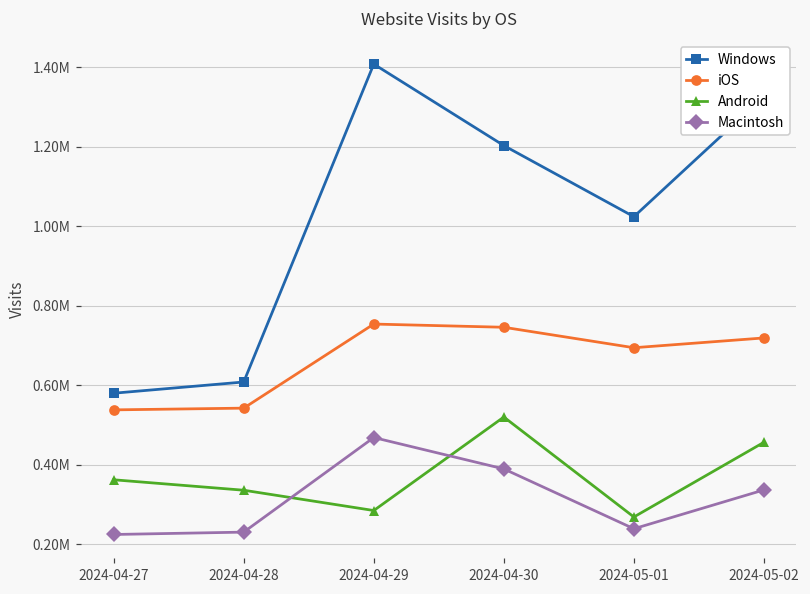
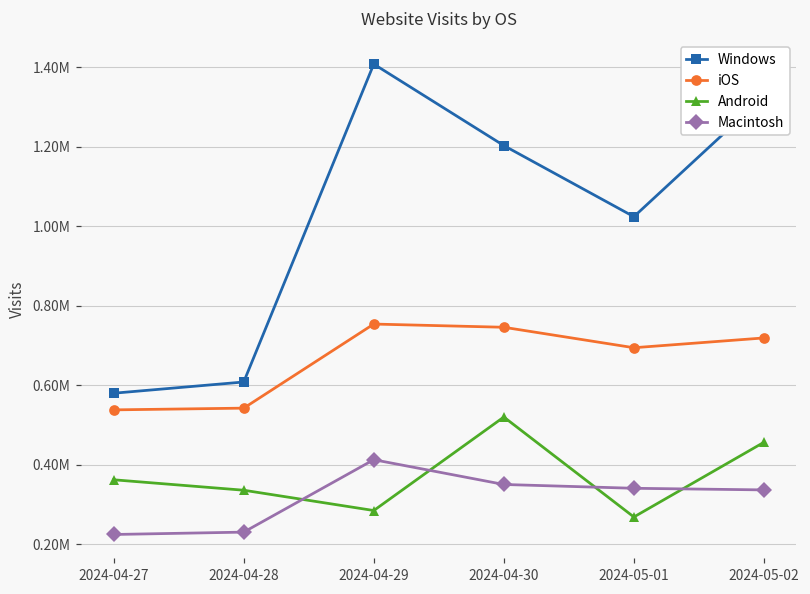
Macintosh, 2024-04-29: 470000 -> 410000
Macintosh, 2024-04-30: 390000 -> 350000
Macintosh, 2024-05-01: 240000 -> 340000
